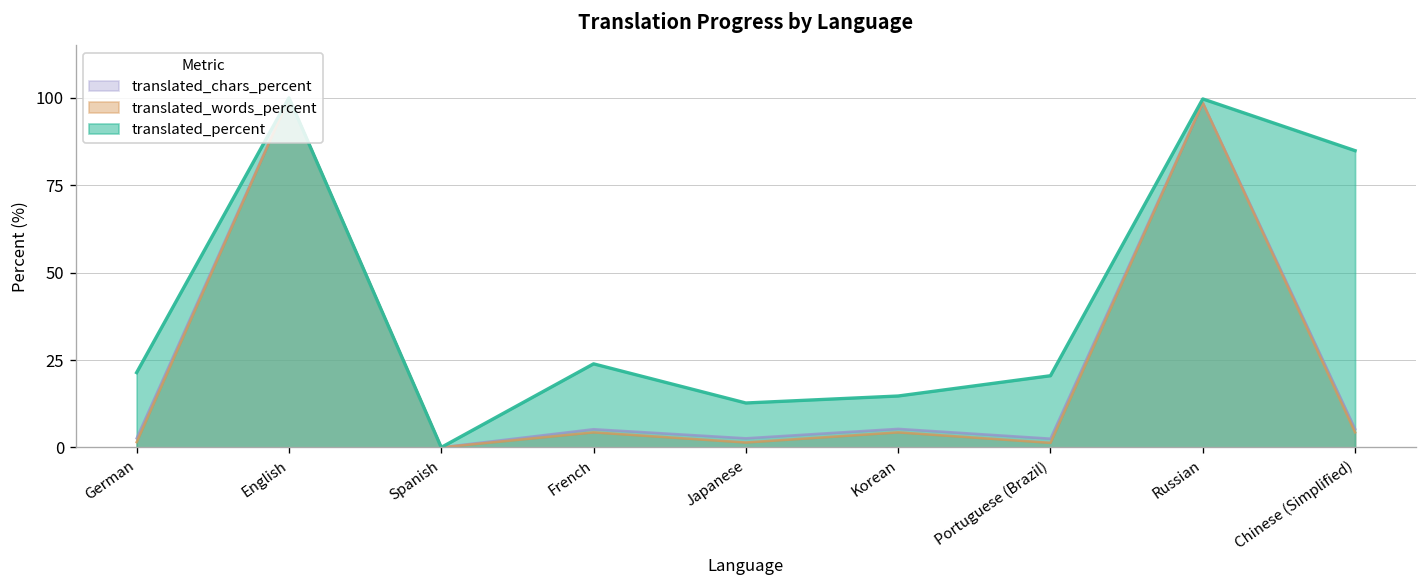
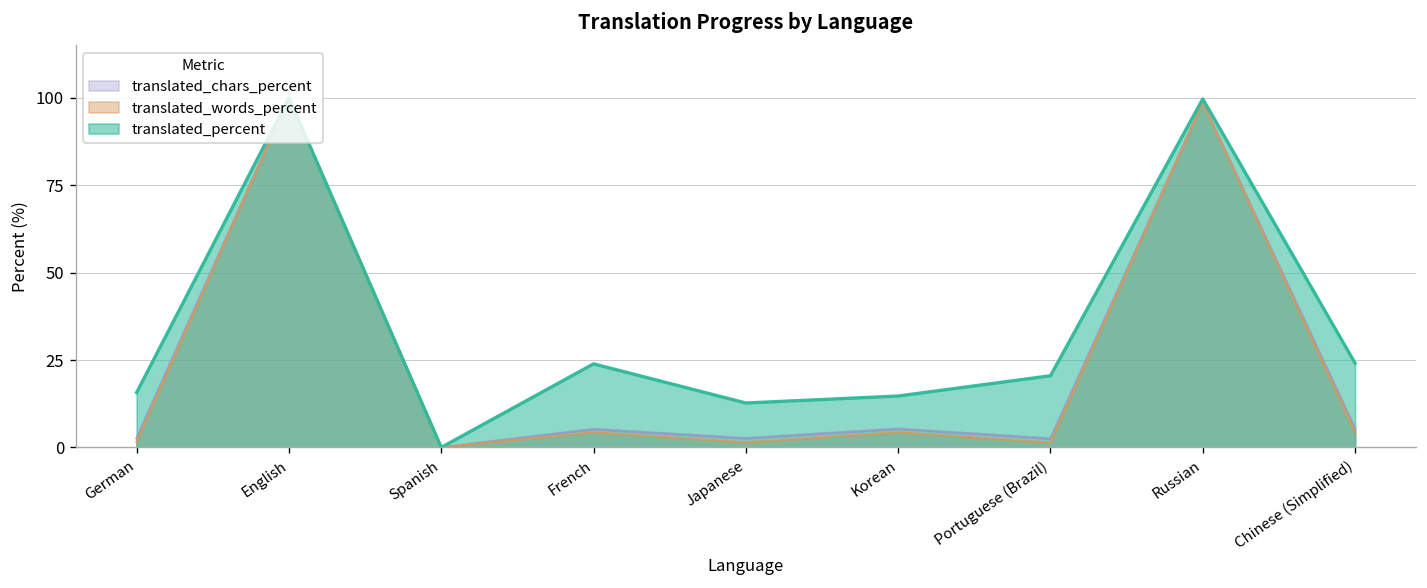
translated_percent, German: 21 -> 16
translated_percent, Chinese (Simplified): 85 -> 24
